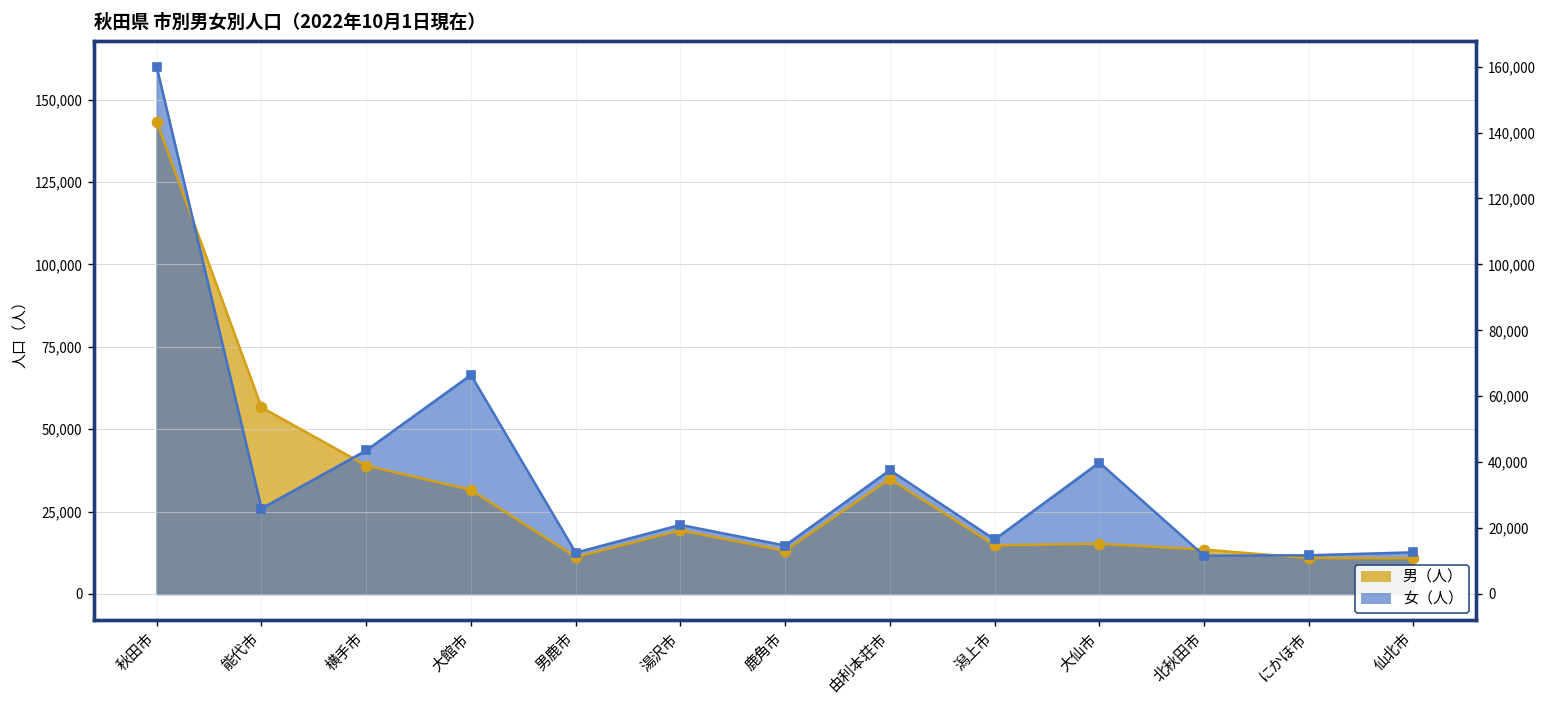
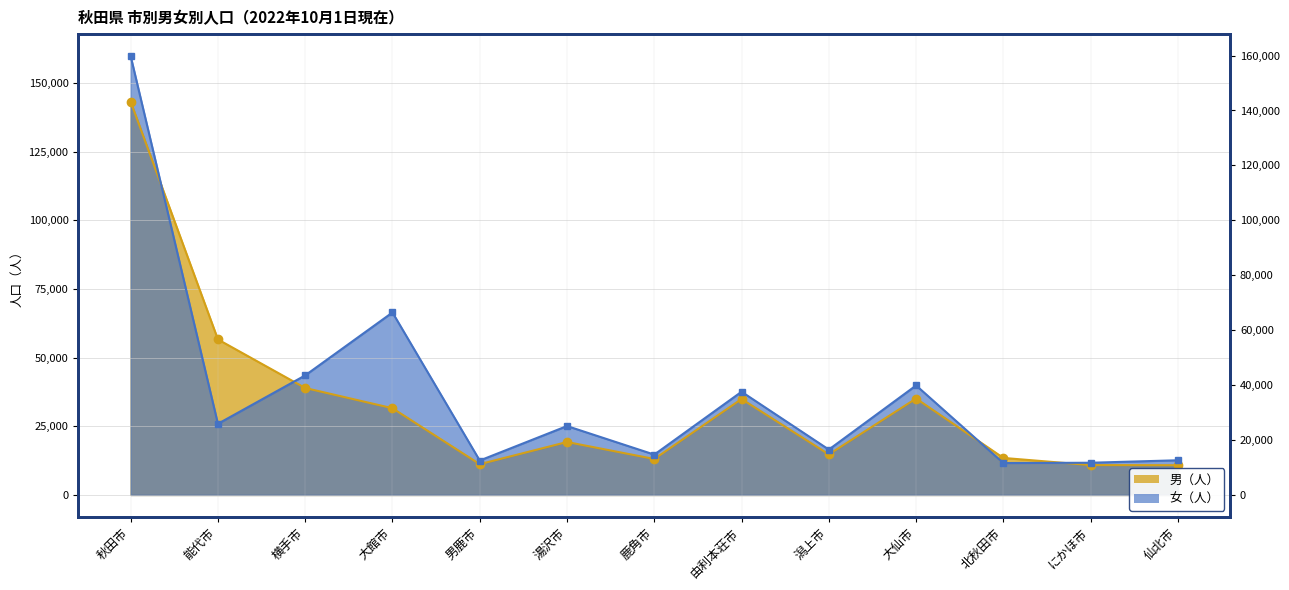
女（人）, 湯沢市: 21,000 -> 25,000
男（人）, 大仙市: 15,000 -> 35,000
